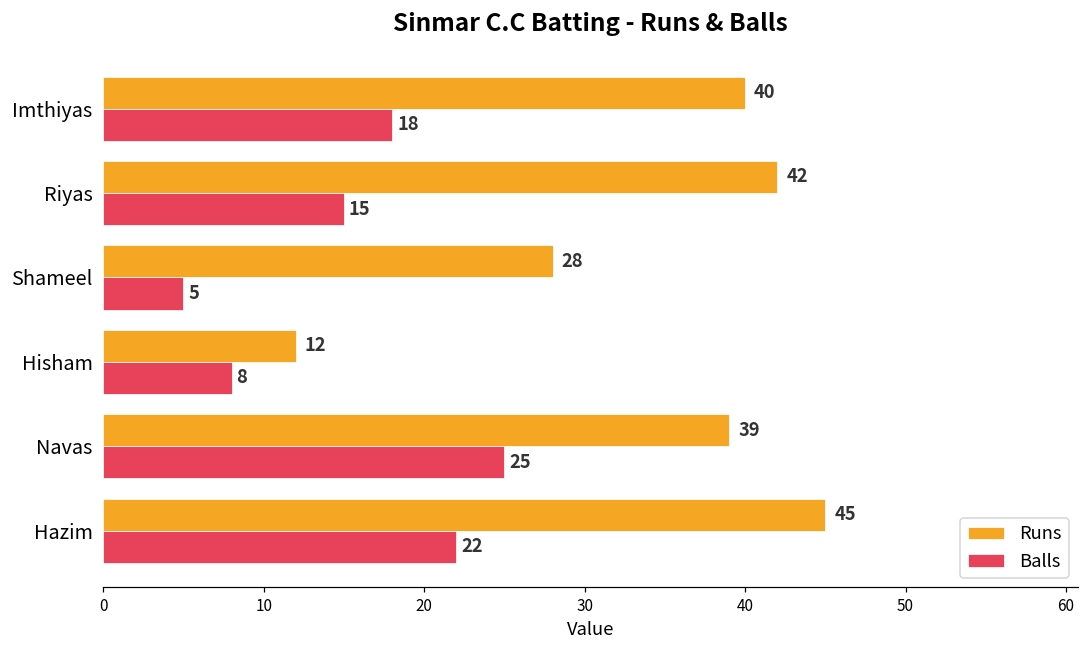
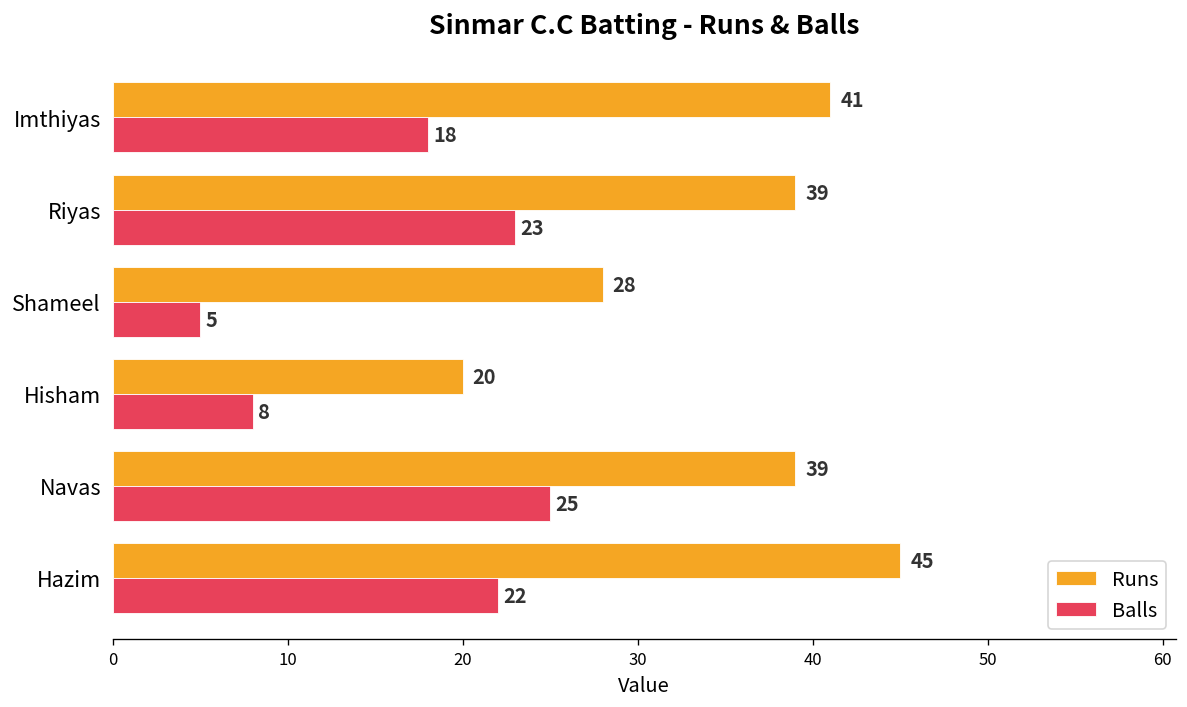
Runs, Imthiyas: 40 -> 41
Runs, Riyas: 42 -> 39
Balls, Riyas: 15 -> 23
Runs, Hisham: 12 -> 20
